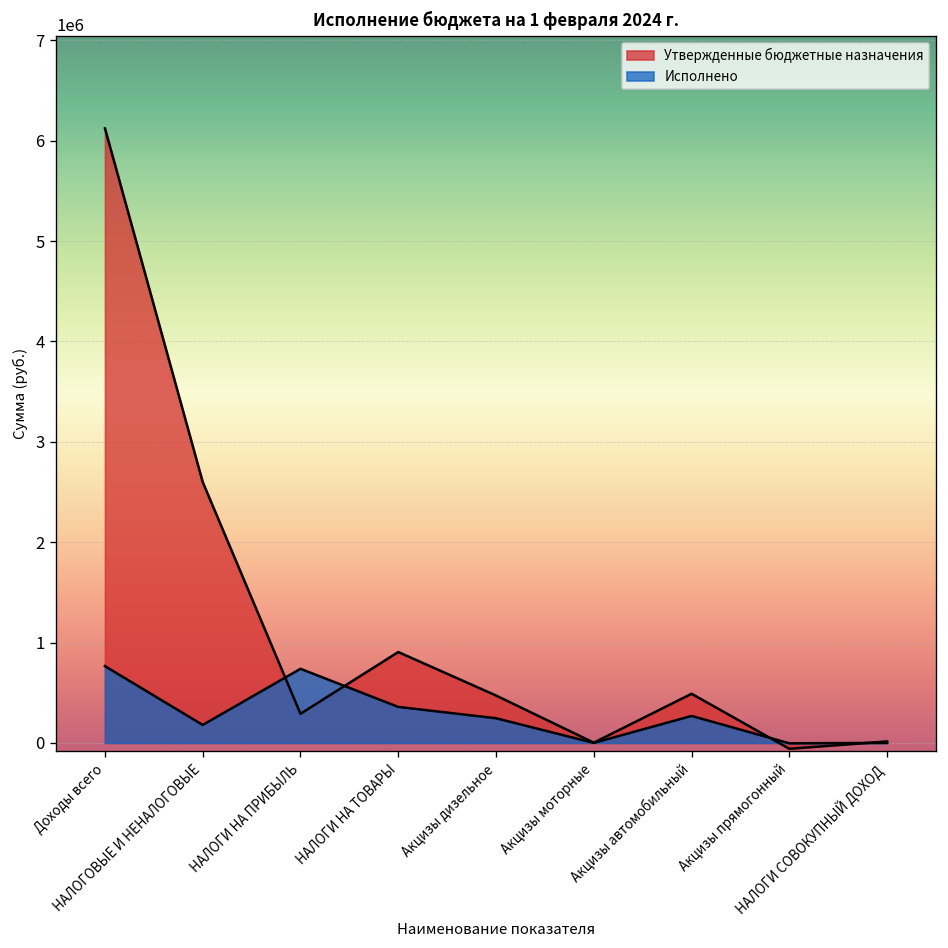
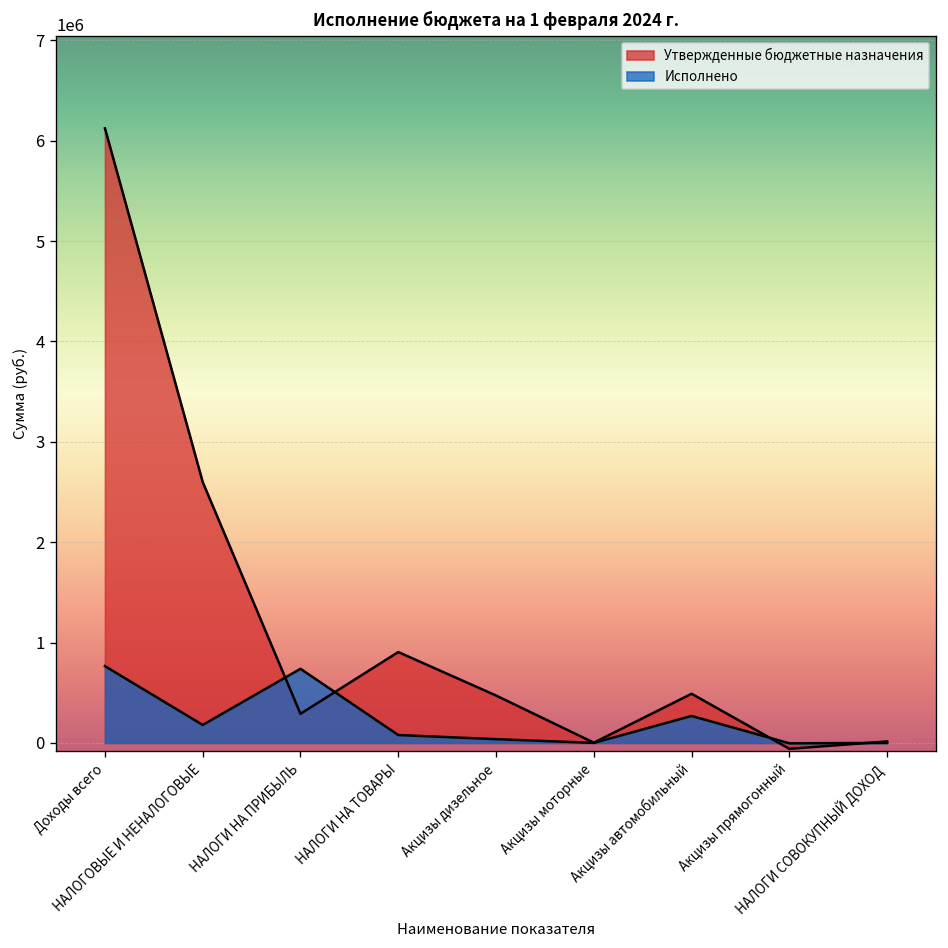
Исполнено, НАЛОГИ НА ТОВАРЫ: 400000 -> 100000
Исполнено, Акцизы дизельное: 200000 -> 0
